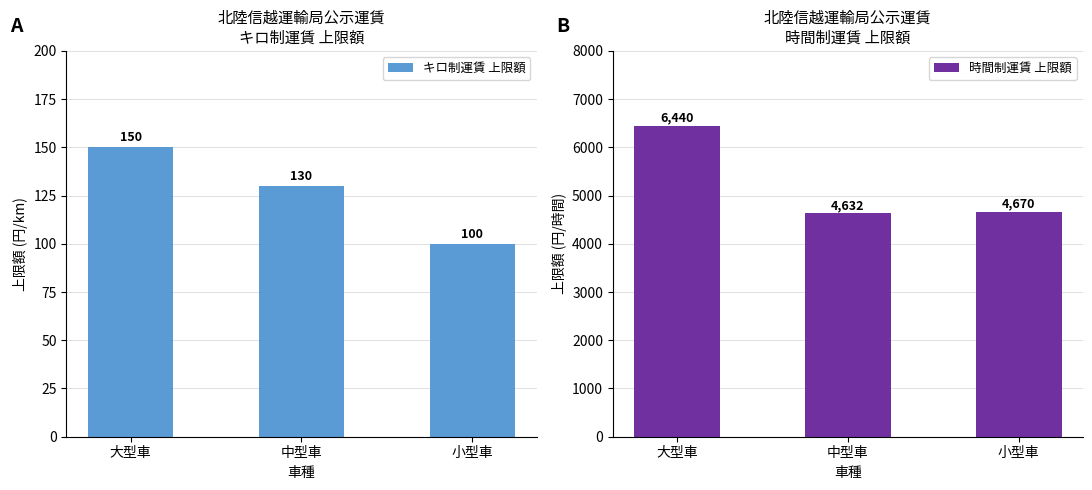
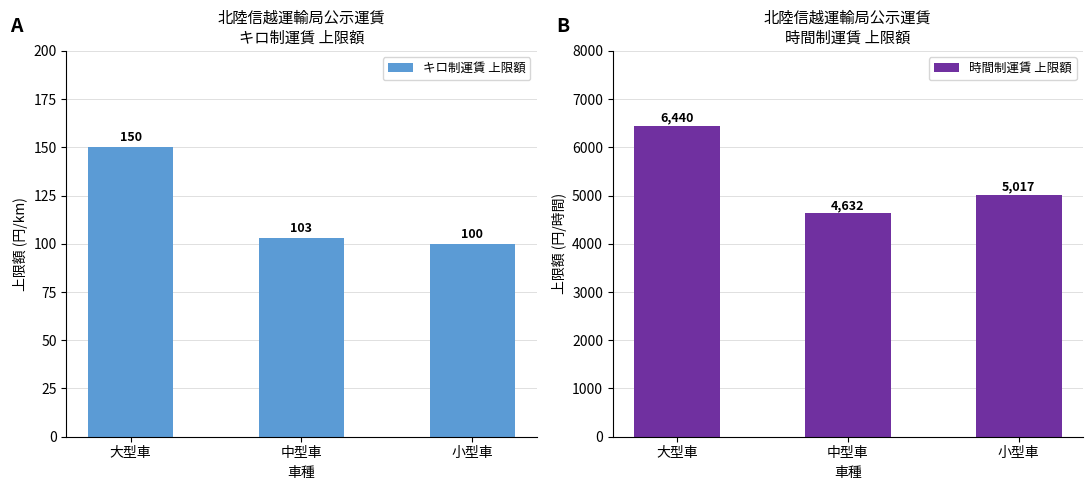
北陸信越運輸局公示運賃 キロ制運賃 上限額, 中型車: 130 -> 103
北陸信越運輸局公示運賃 時間制運賃 上限額, 小型車: 4,670 -> 5,017
